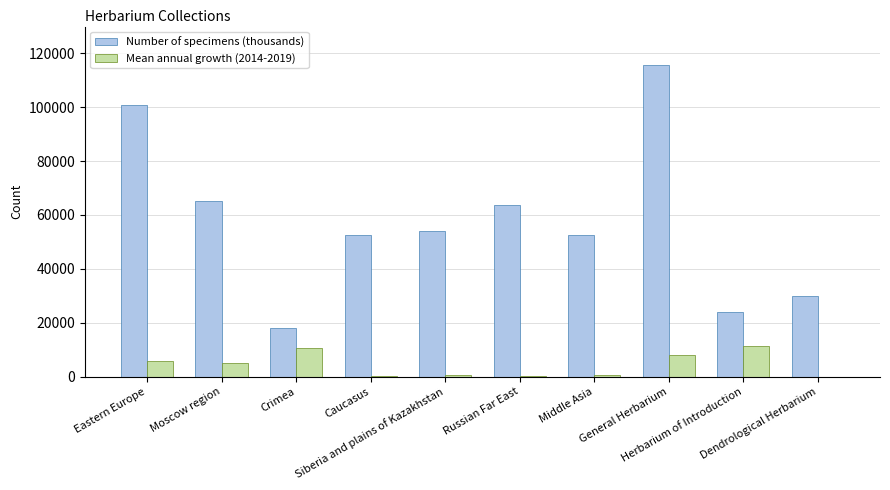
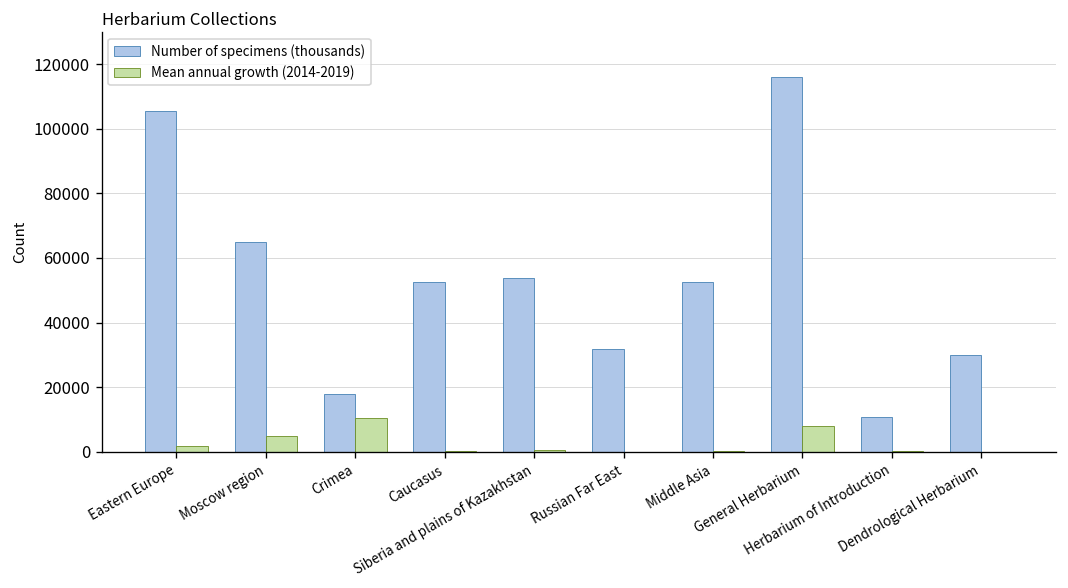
Number of specimens (thousands), Eastern Europe: 101000 -> 105000
Mean annual growth (2014-2019), Eastern Europe: 6000 -> 2000
Number of specimens (thousands), Russian Far East: 64000 -> 32000
Number of specimens (thousands), Herbarium of Introduction: 24000 -> 11000
Mean annual growth (2014-2019), Herbarium of Introduction: 11000 -> 0
